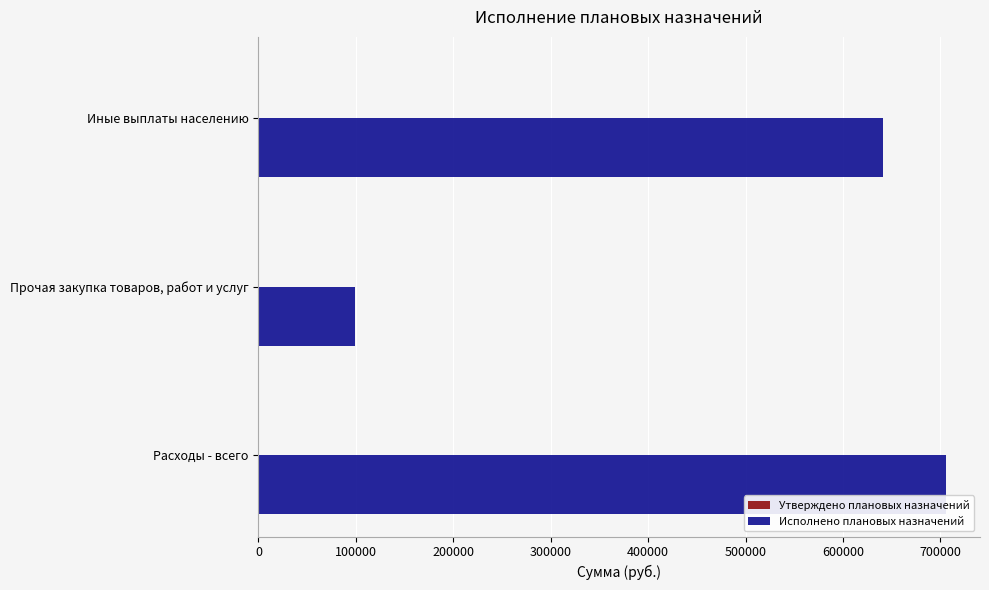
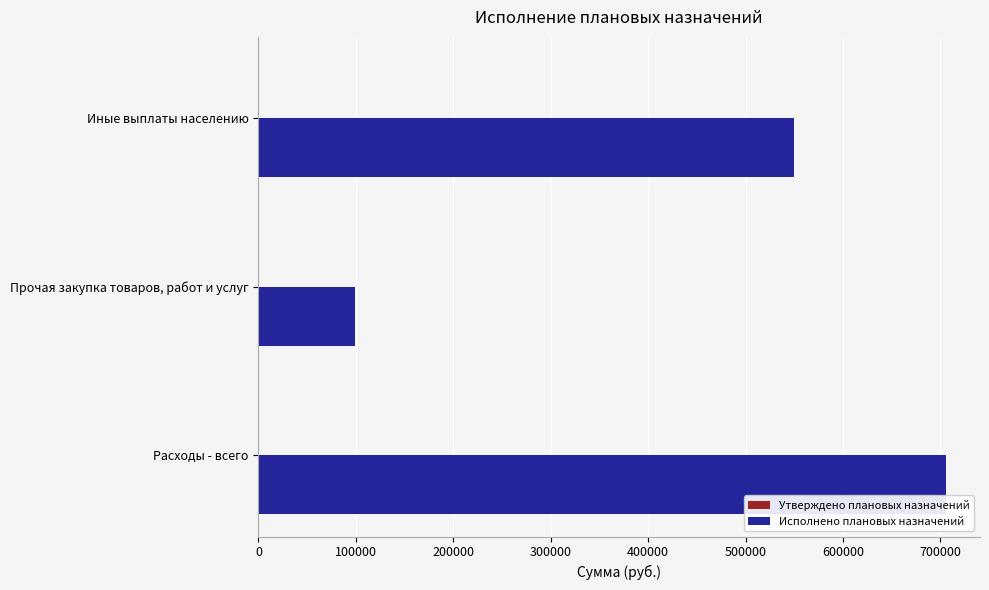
Исполнено плановых назначений, Иные выплаты населению: 640000 -> 550000
